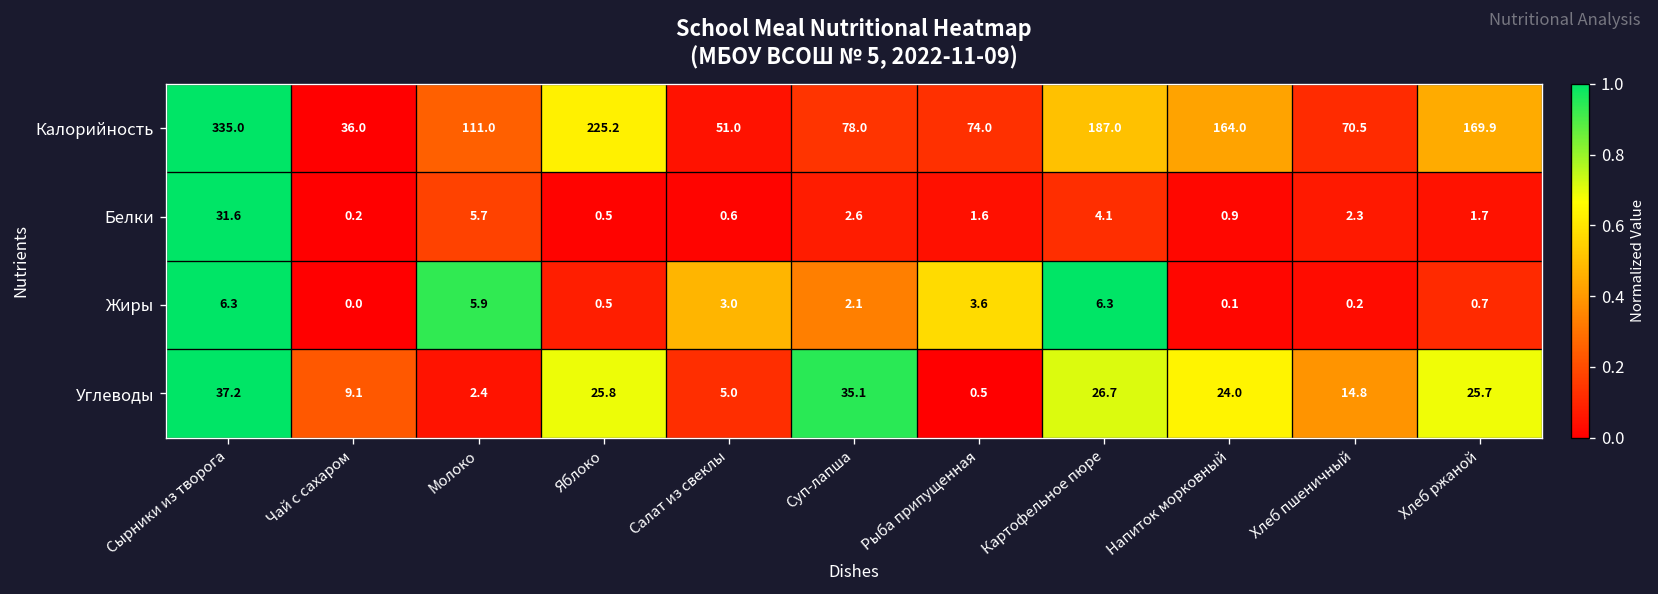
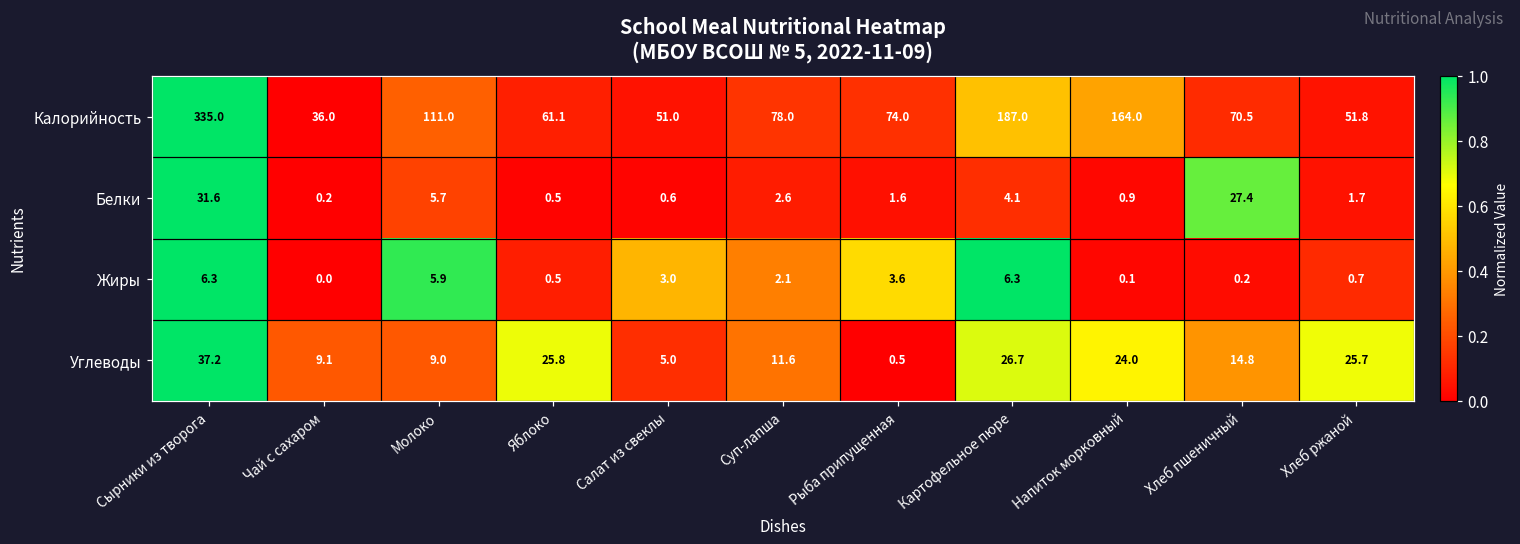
Калорийность, Яблоко: 225.2 -> 61.1
Калорийность, Хлеб ржаной: 169.9 -> 51.8
Белки, Хлеб пшеничный: 2.3 -> 27.4
Углеводы, Молоко: 2.4 -> 9.0
Углеводы, Суп-лапша: 35.1 -> 11.6
